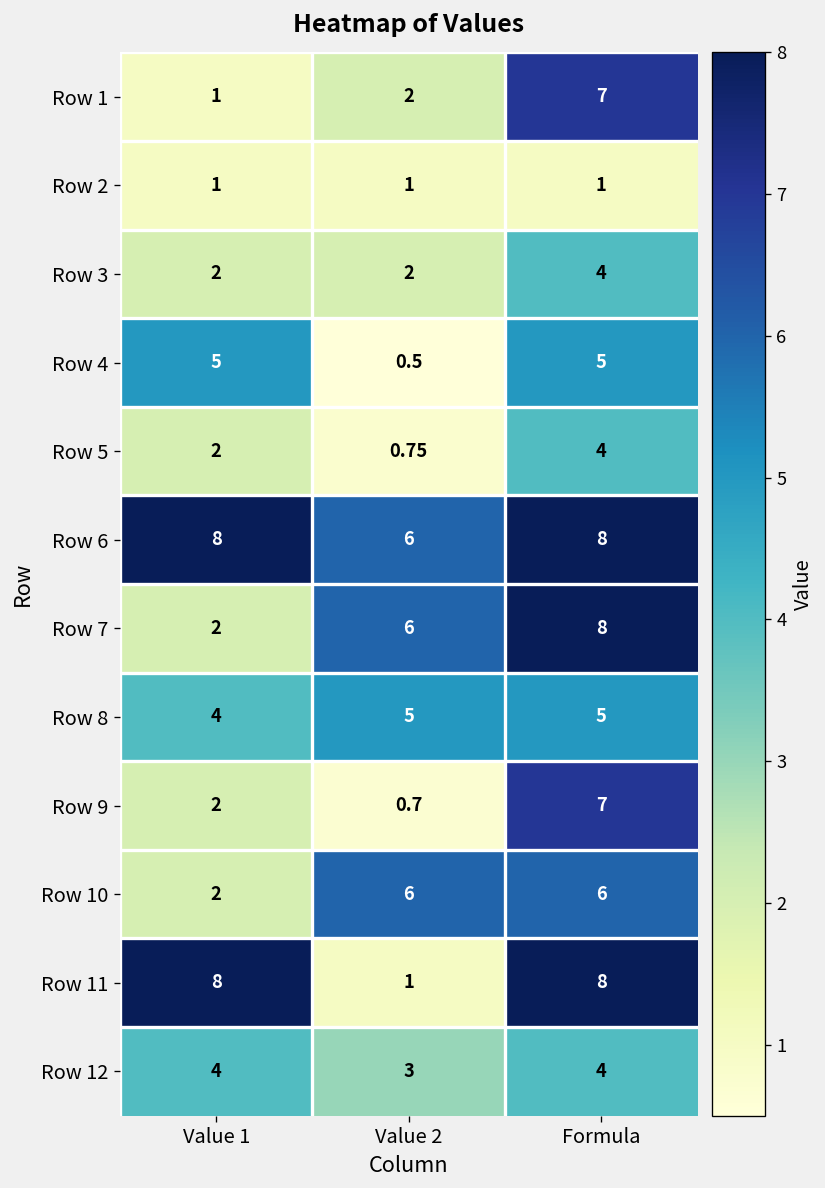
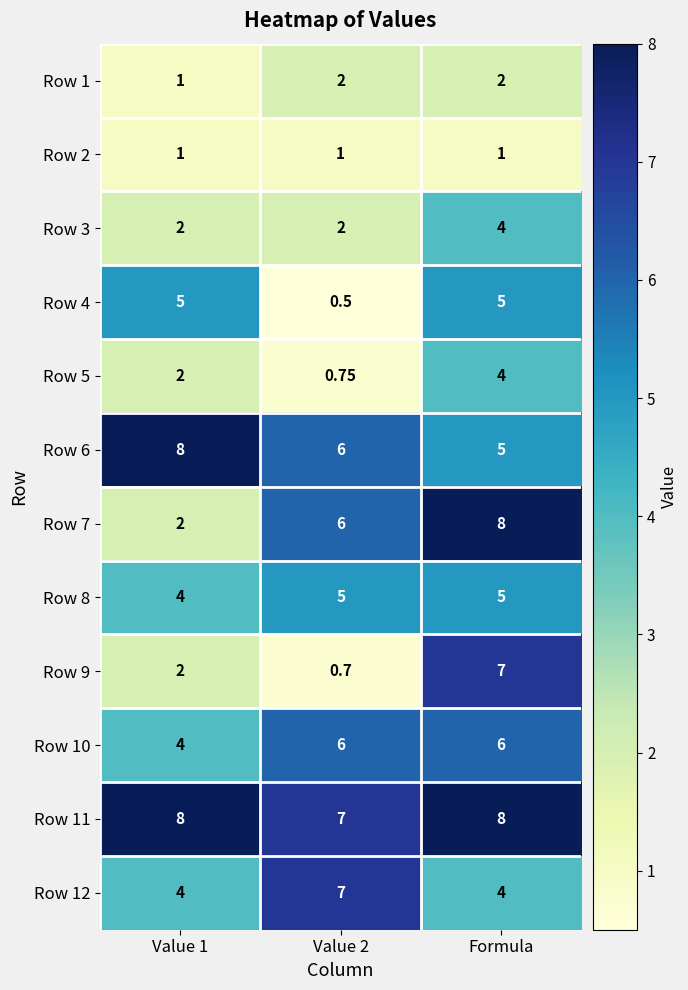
Row 1, Formula: 7 -> 2
Row 6, Formula: 8 -> 5
Row 10, Value 1: 2 -> 4
Row 11, Value 2: 1 -> 7
Row 12, Value 2: 3 -> 7
